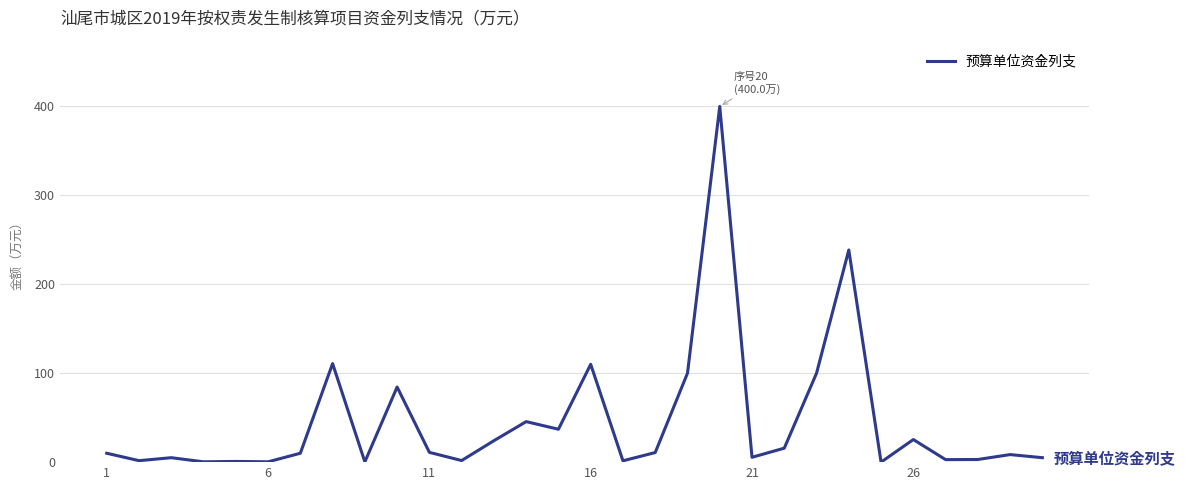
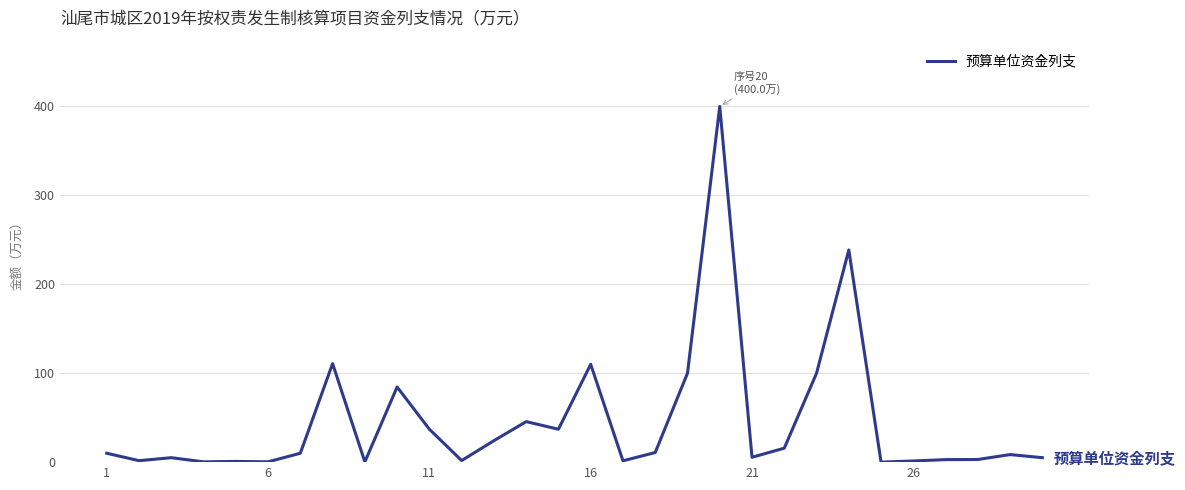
11: 10 -> 40
26: 30 -> 0
